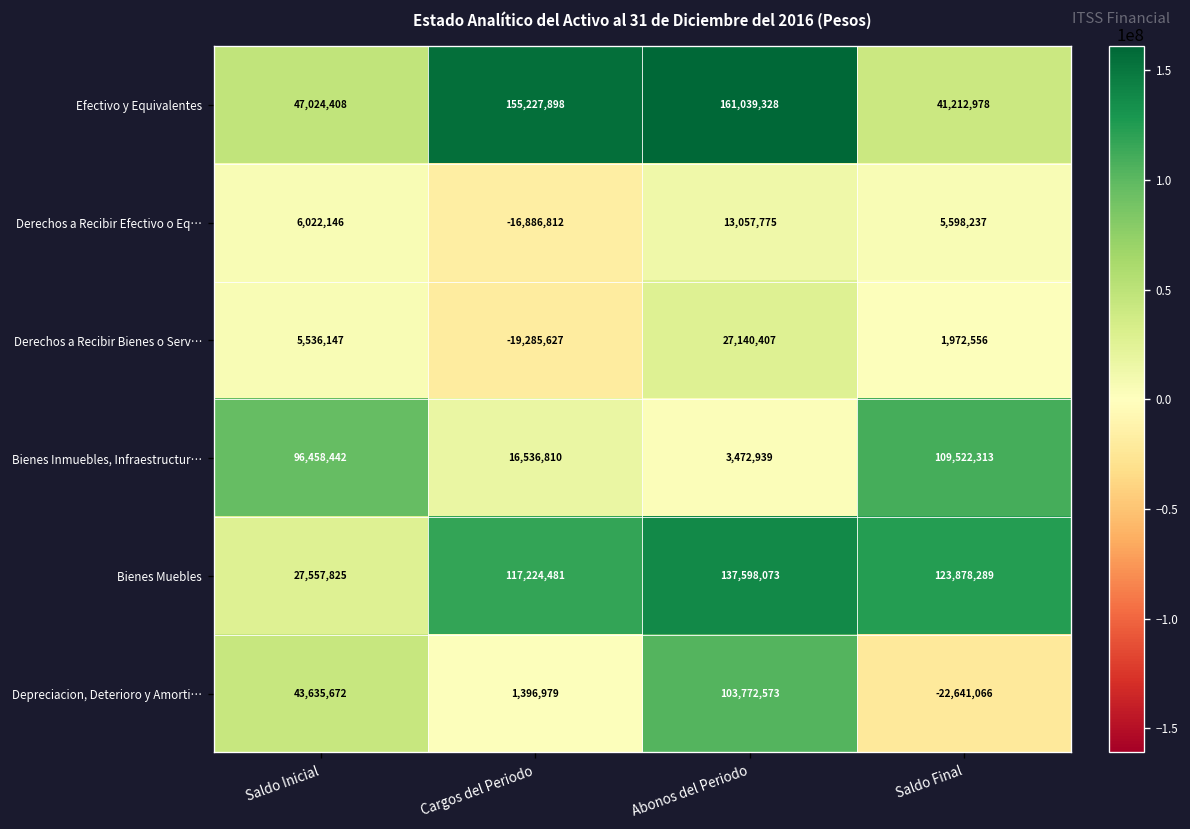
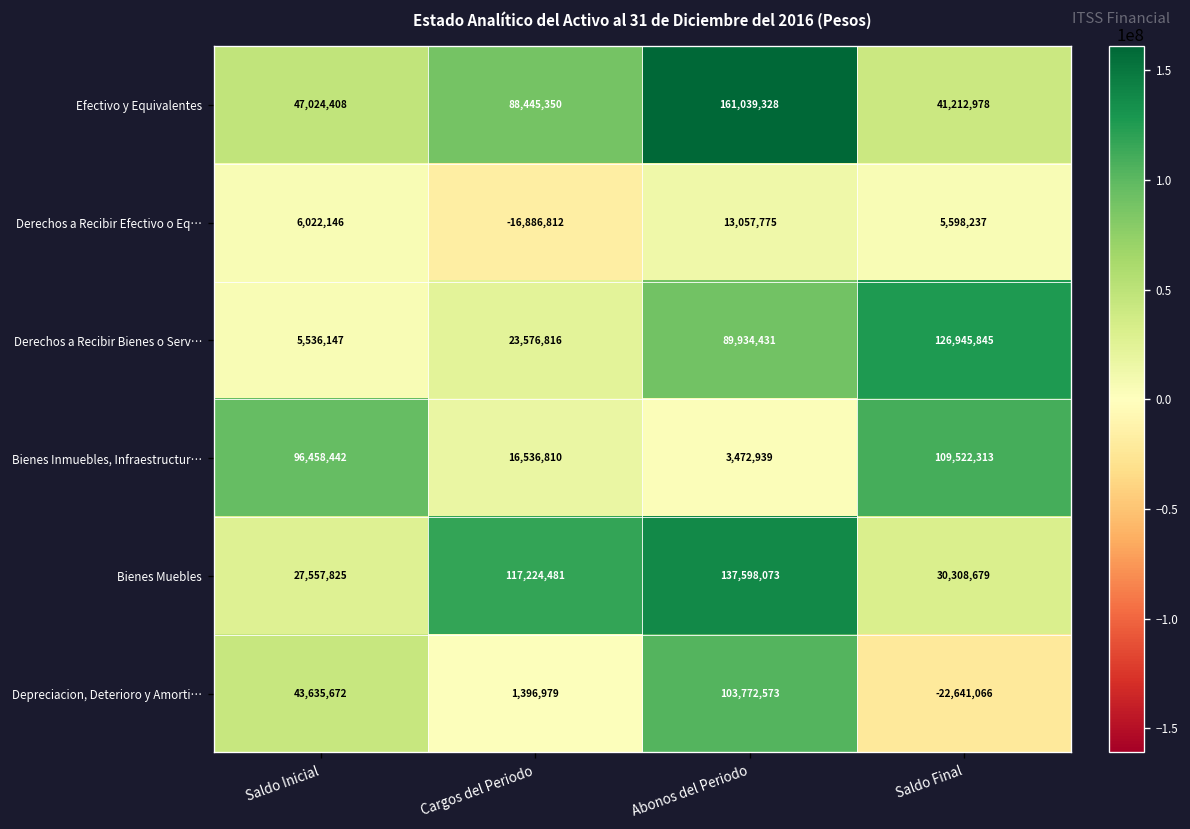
Efectivo y Equivalentes, Cargos del Periodo: 155,227,898 -> 88,445,350
Derechos a Recibir Bienes o Serv…, Cargos del Periodo: -19,285,627 -> 23,576,816
Derechos a Recibir Bienes o Serv…, Abonos del Periodo: 27,140,407 -> 89,934,431
Derechos a Recibir Bienes o Serv…, Saldo Final: 1,972,556 -> 126,945,845
Bienes Muebles, Saldo Final: 123,878,289 -> 30,308,679
